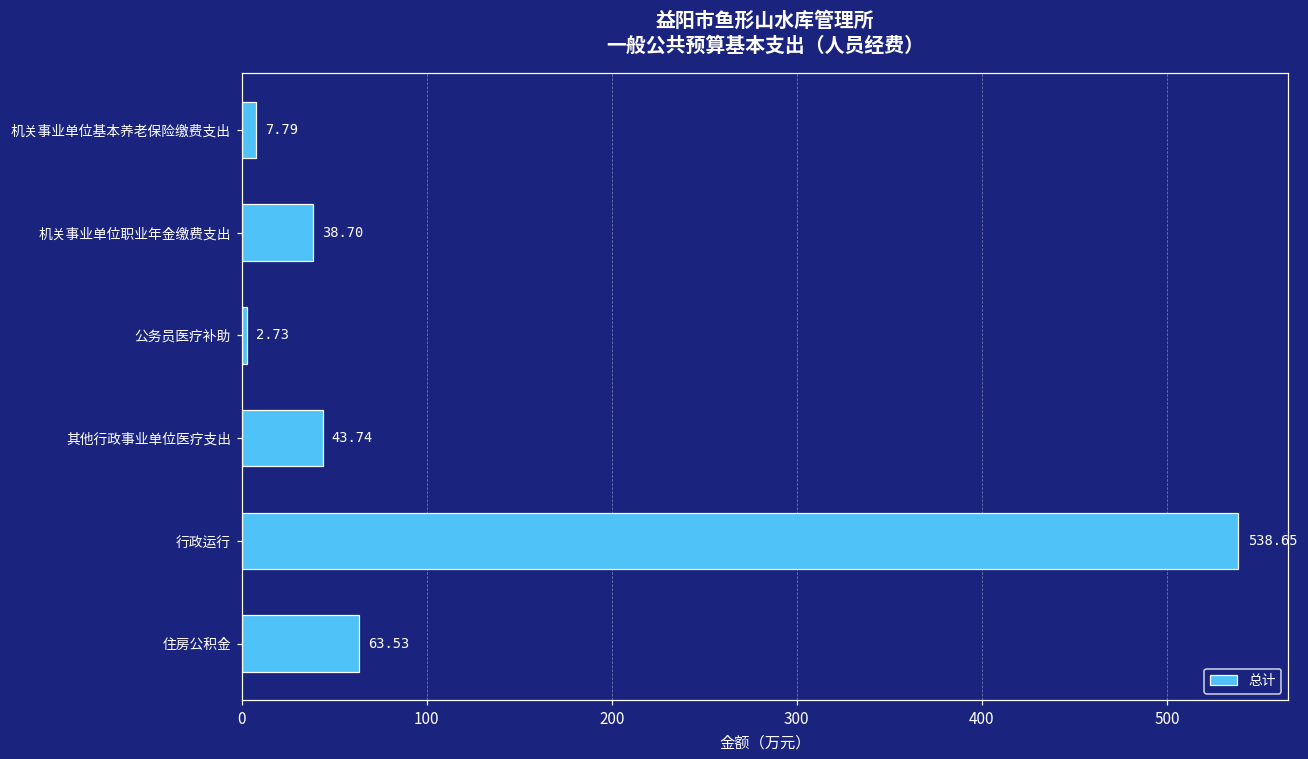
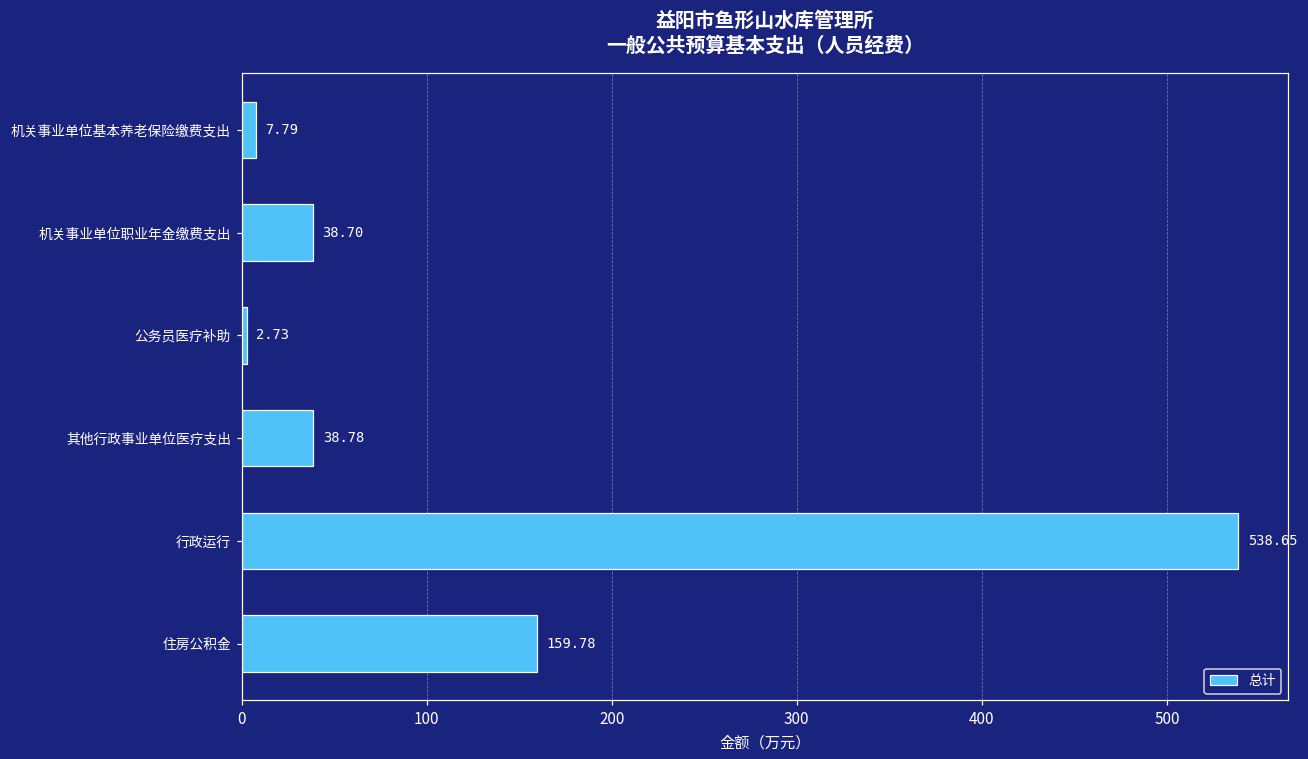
其他行政事业单位医疗支出: 43.74 -> 38.78
住房公积金: 63.53 -> 159.78
